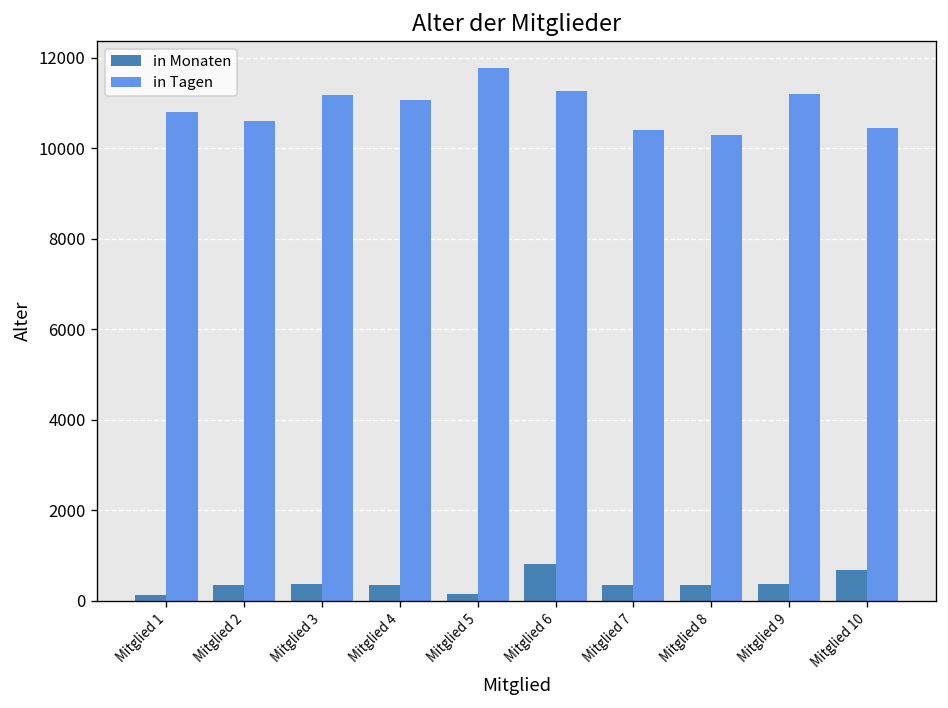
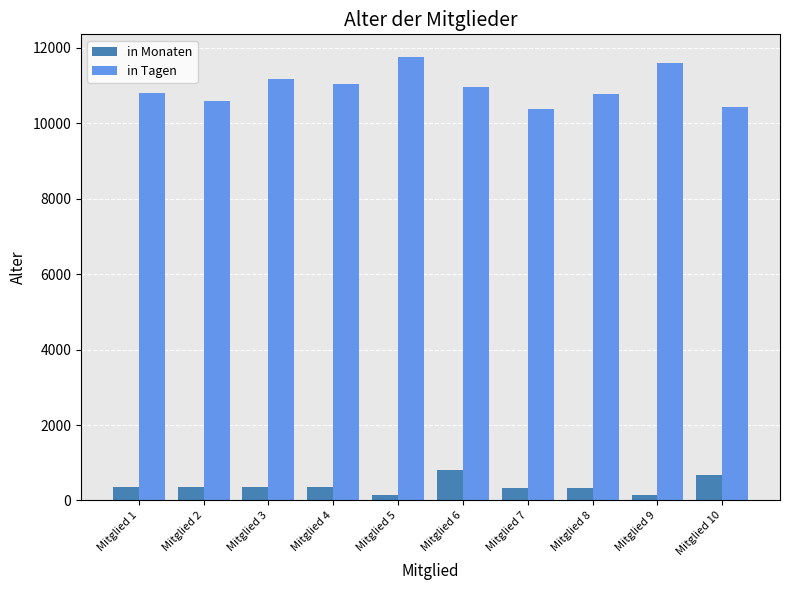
in Monaten, Mitglied 1: 100 -> 400
in Tagen, Mitglied 6: 11300 -> 11000
in Tagen, Mitglied 8: 10300 -> 10800
in Monaten, Mitglied 9: 400 -> 100
in Tagen, Mitglied 9: 11200 -> 11600
